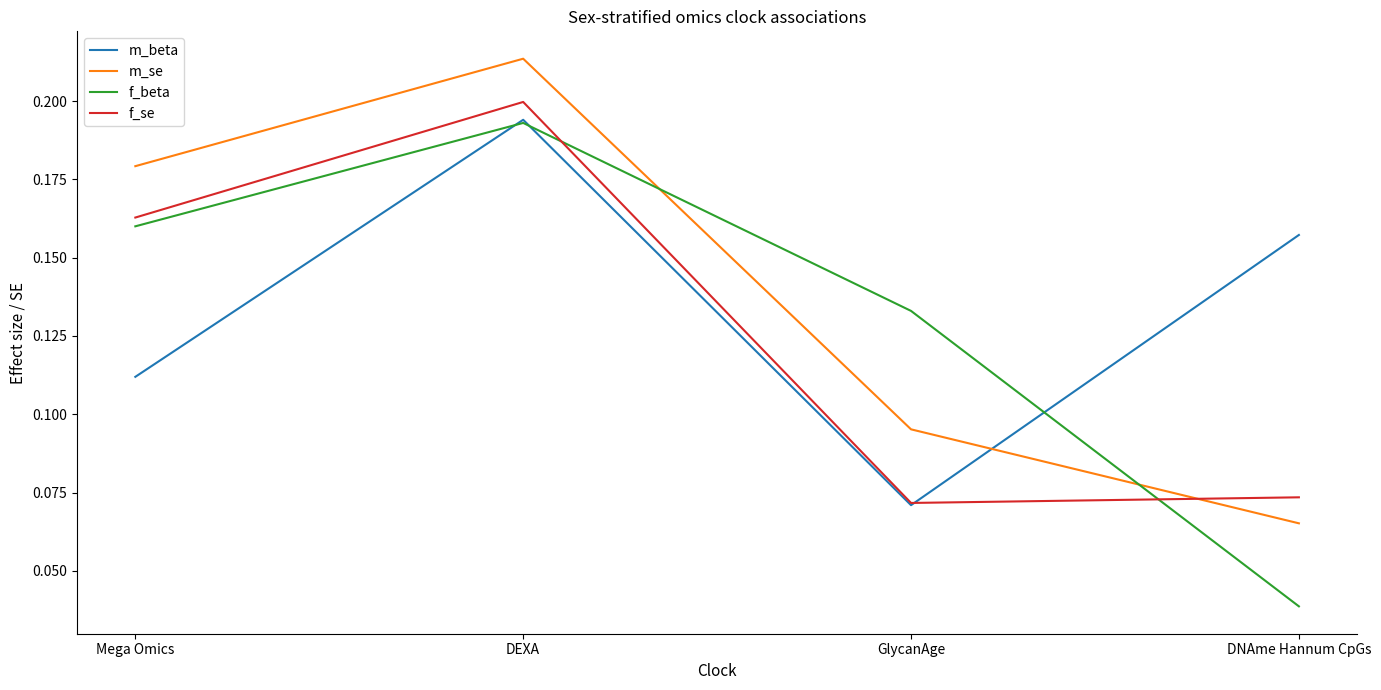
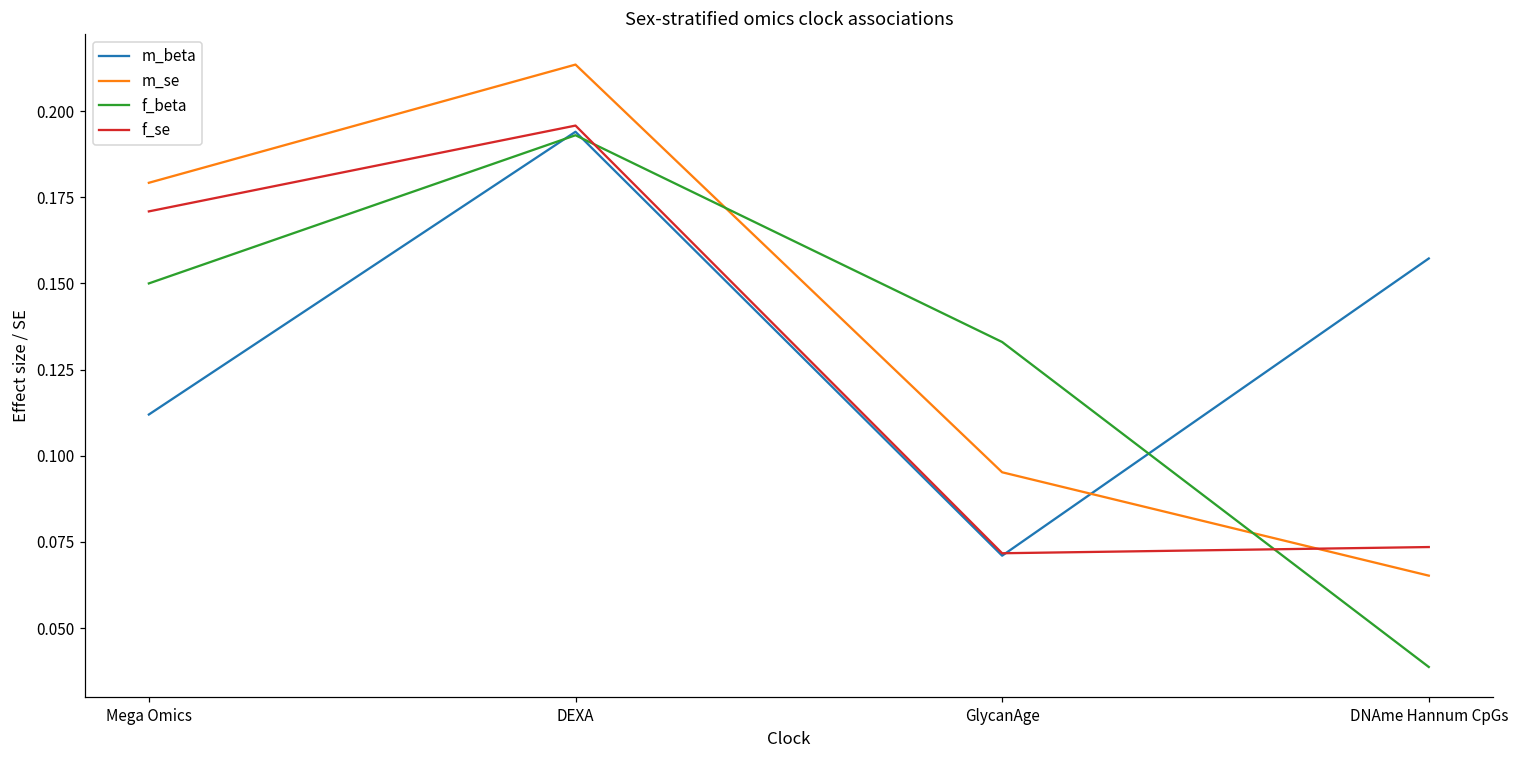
f_beta, Mega Omics: 0.16 -> 0.15
f_se, Mega Omics: 0.163 -> 0.171
f_se, DEXA: 0.200 -> 0.196
